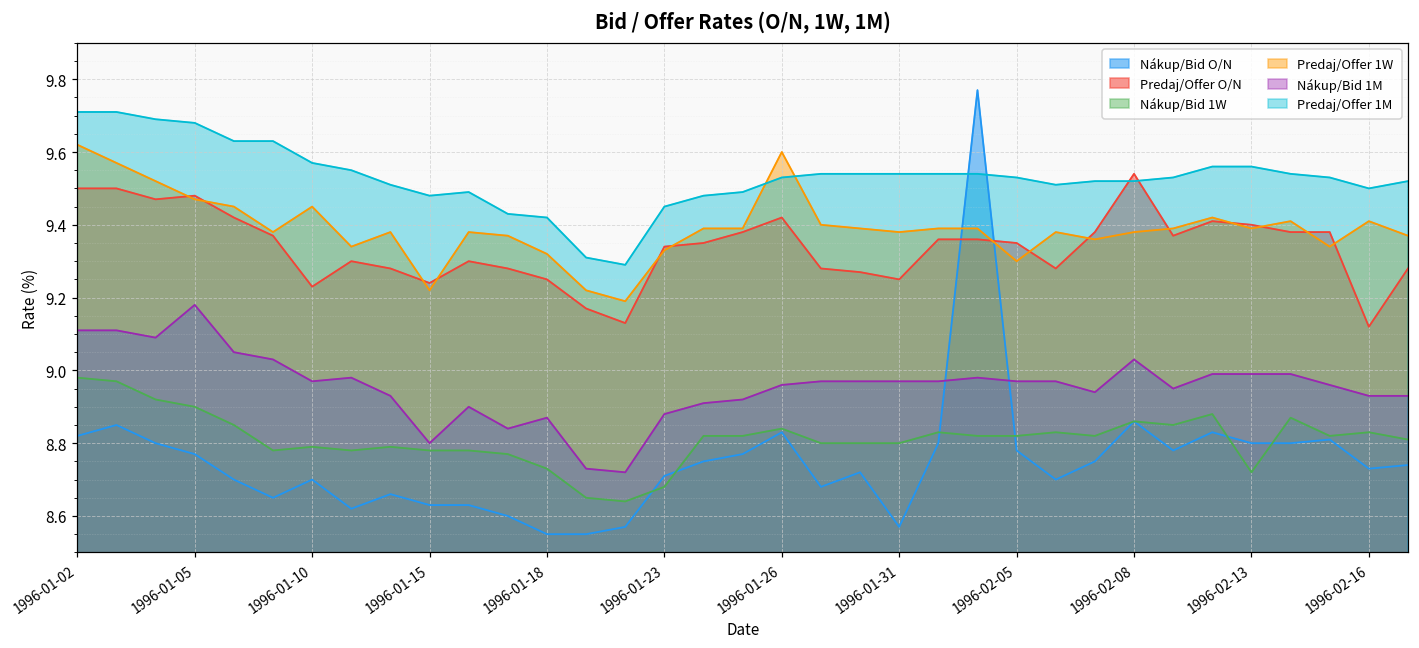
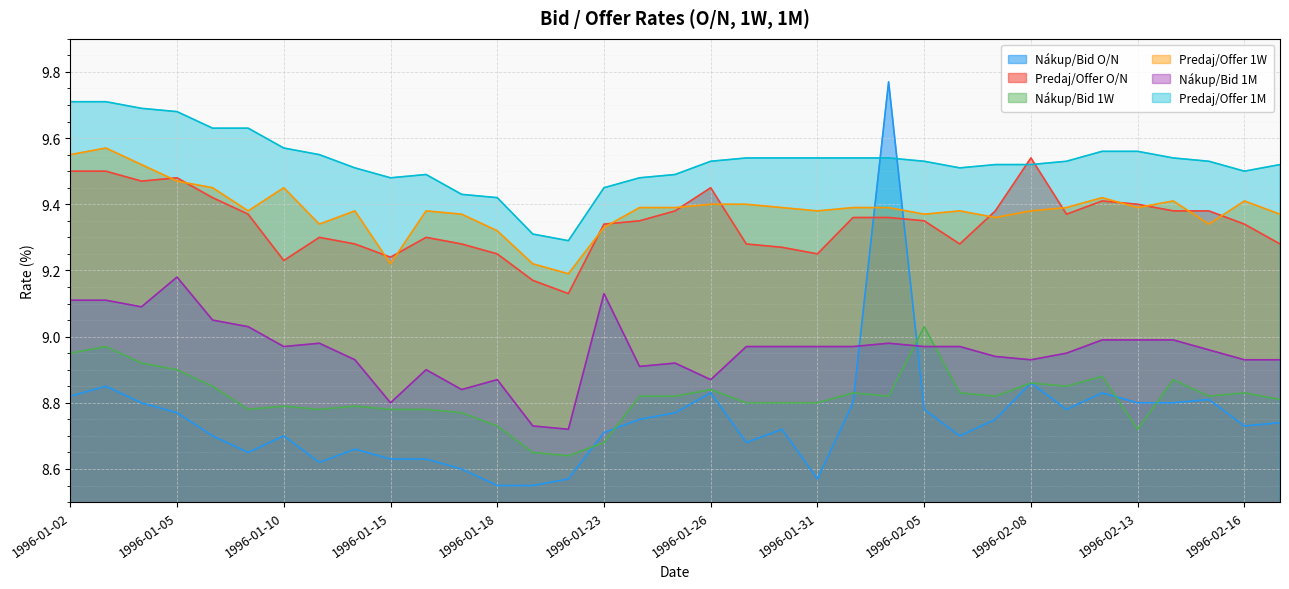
Nákup/Bid 1W, 1996-01-02: 8.98 -> 8.95
Predaj/Offer 1W, 1996-01-02: 9.62 -> 9.55
Nákup/Bid 1M, 1996-01-23: 8.88 -> 9.13
Predaj/Offer O/N, 1996-01-26: 9.42 -> 9.45
Predaj/Offer 1W, 1996-01-26: 9.6 -> 9.4
Nákup/Bid 1M, 1996-01-26: 8.96 -> 8.87
Nákup/Bid 1W, 1996-02-05: 8.82 -> 9.03
Predaj/Offer 1W, 1996-02-05: 9.30 -> 9.37
Nákup/Bid 1M, 1996-02-08: 9.03 -> 8.93
Predaj/Offer O/N, 1996-02-16: 9.12 -> 9.34
